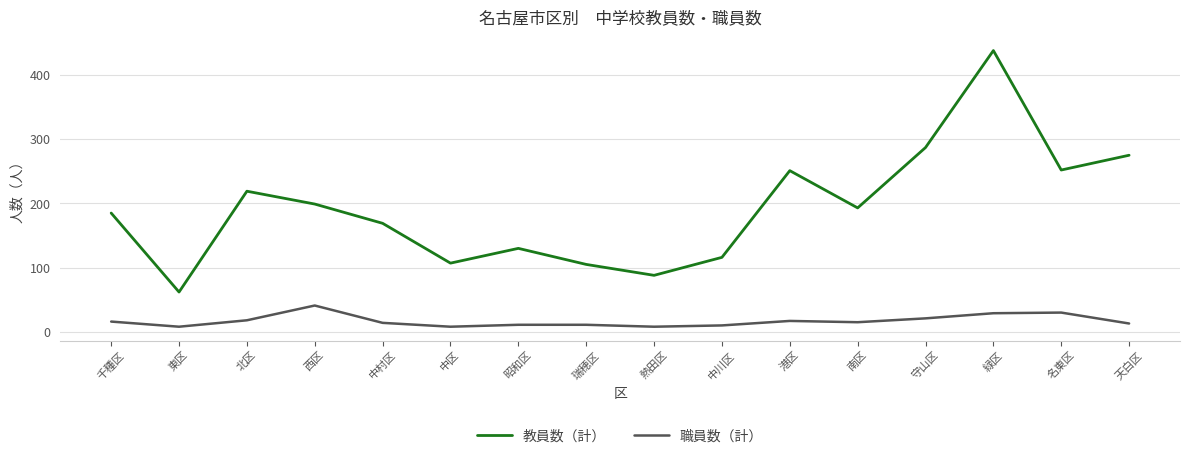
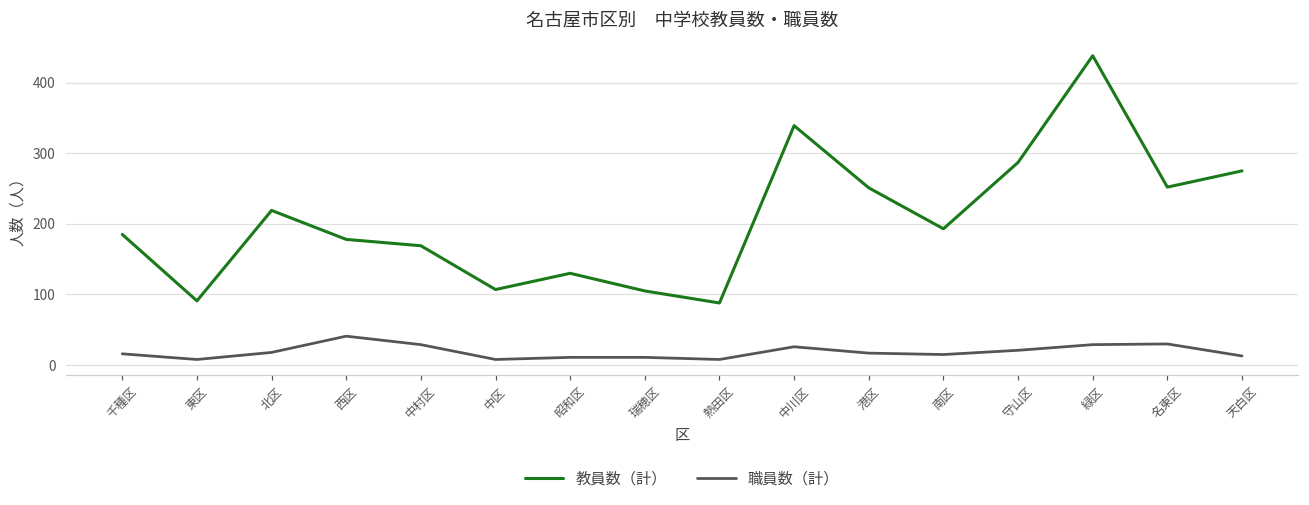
教員数（計）, 東区: 60 -> 90
教員数（計）, 西区: 200 -> 180
職員数（計）, 中村区: 10 -> 30
教員数（計）, 中川区: 120 -> 340
職員数（計）, 中川区: 10 -> 30
